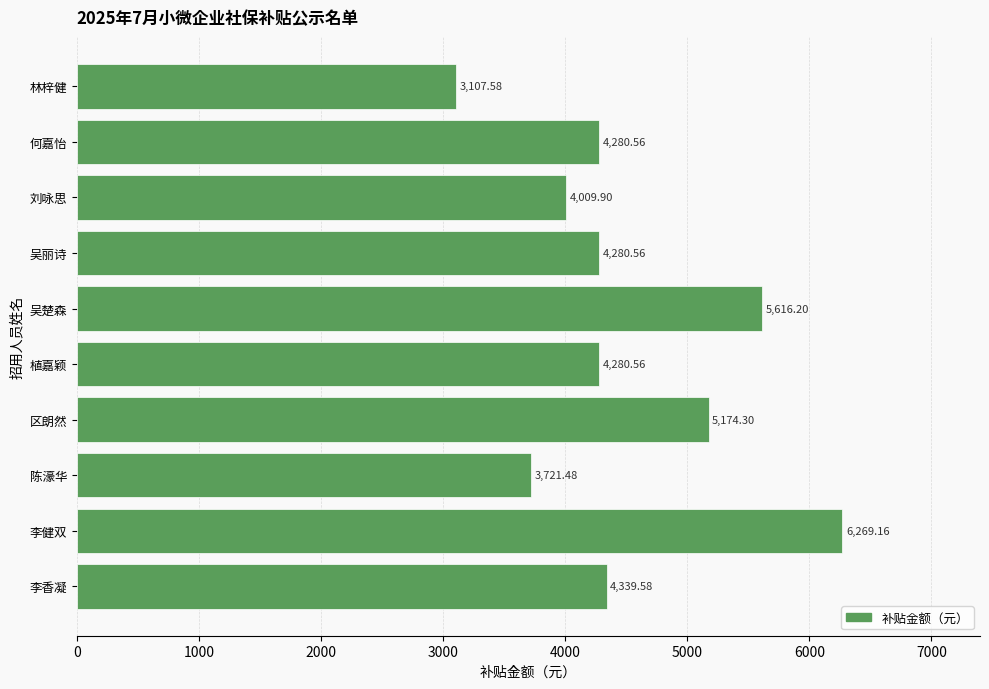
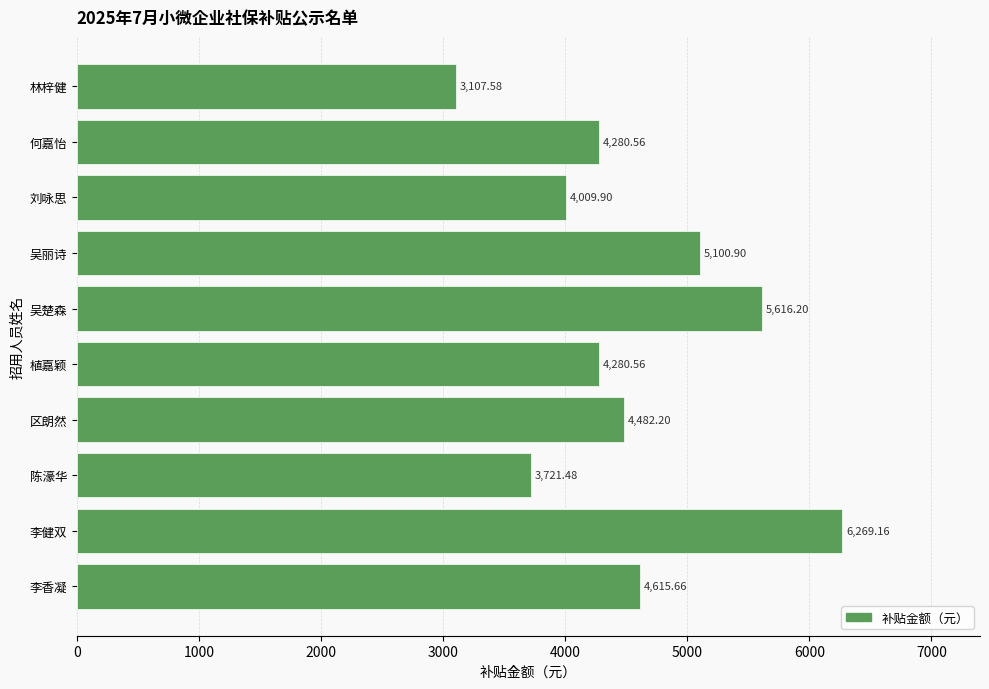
吴丽诗: 4,280.56 -> 5,100.90
区朗然: 5,174.30 -> 4,482.20
李香凝: 4,339.58 -> 4,615.66
